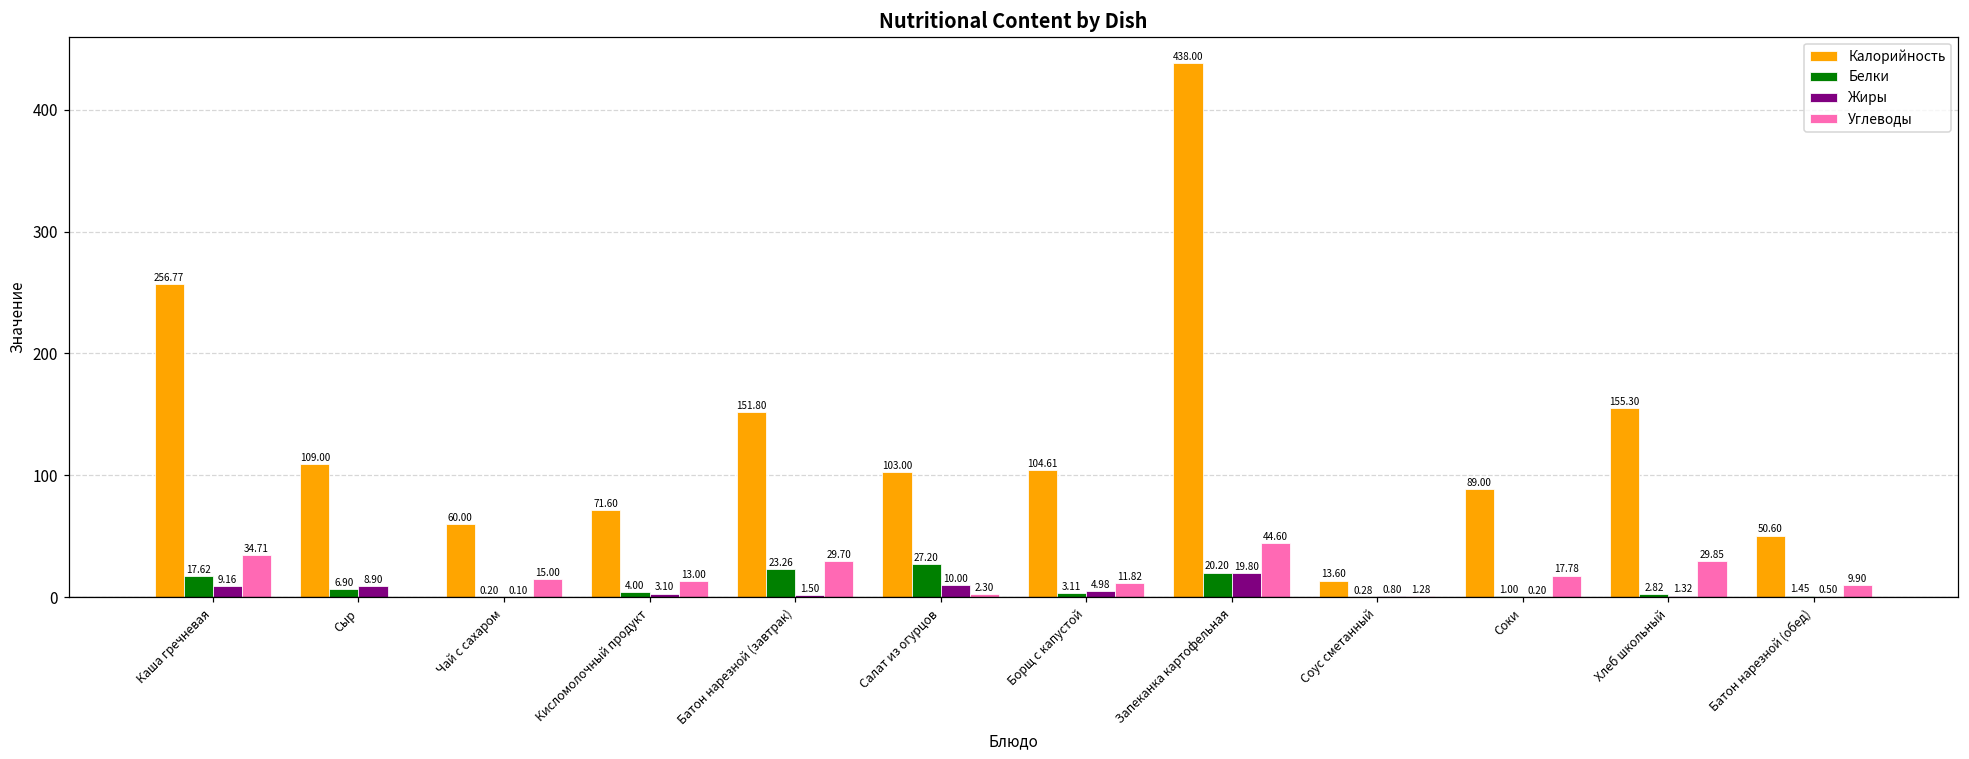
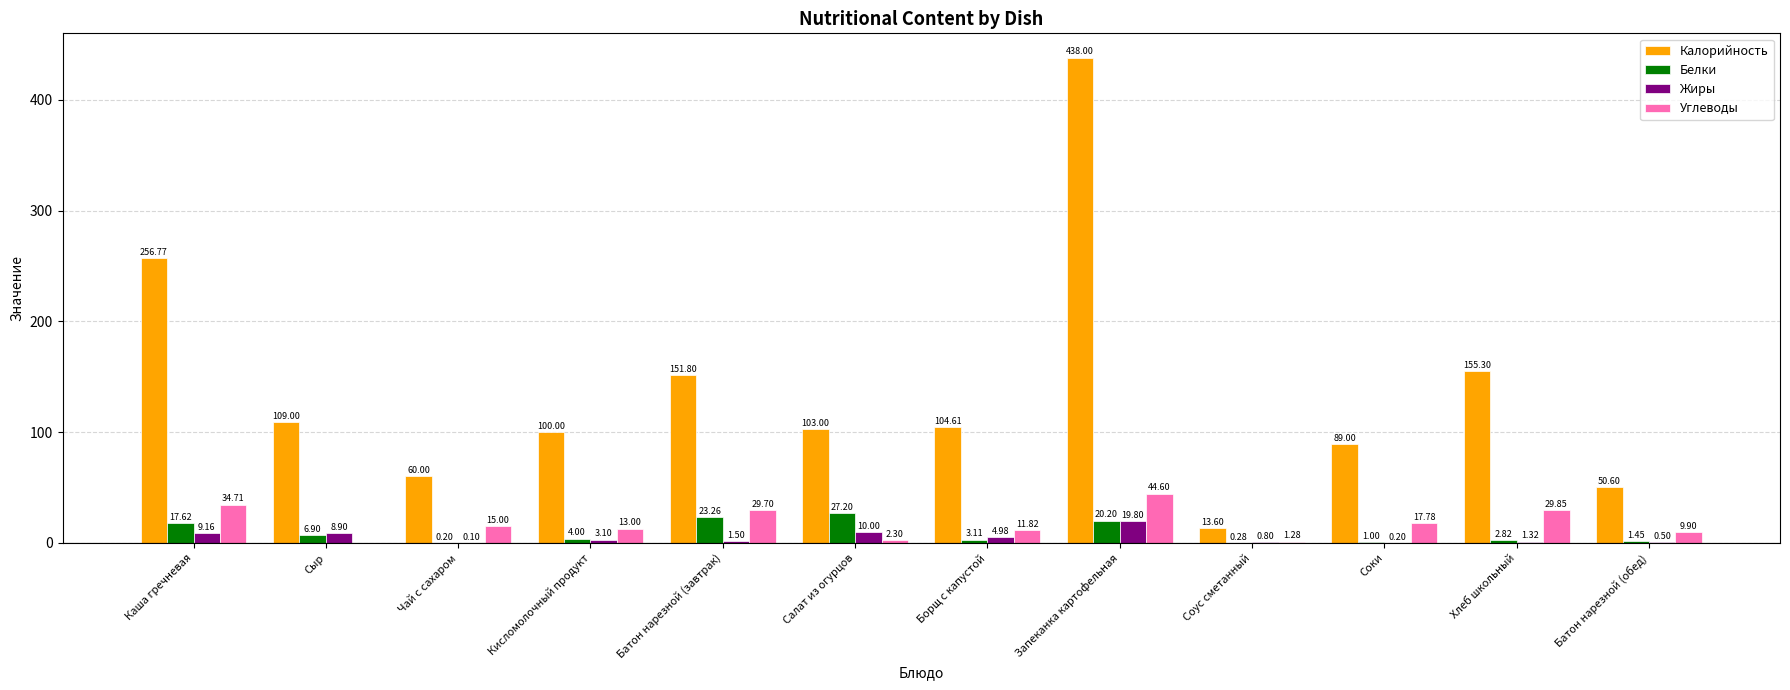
Калорийность, Кисломолочный продукт: 71.60 -> 100.00
